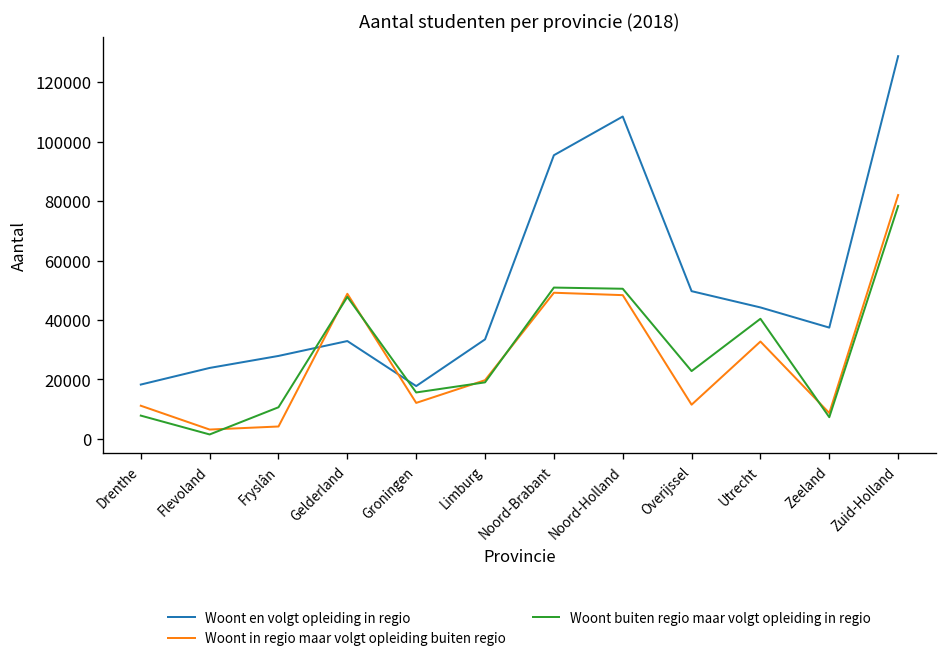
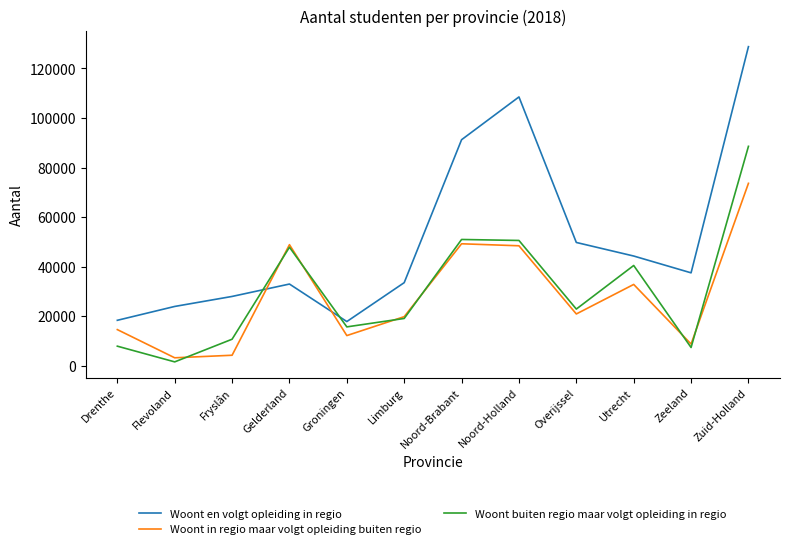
Woont in regio maar volgt opleiding buiten regio, Drenthe: 11000 -> 15000
Woont en volgt opleiding in regio, Noord-Brabant: 95000 -> 91000
Woont in regio maar volgt opleiding buiten regio, Overijssel: 12000 -> 21000
Woont in regio maar volgt opleiding buiten regio, Zuid-Holland: 82000 -> 74000
Woont buiten regio maar volgt opleiding in regio, Zuid-Holland: 78000 -> 89000
